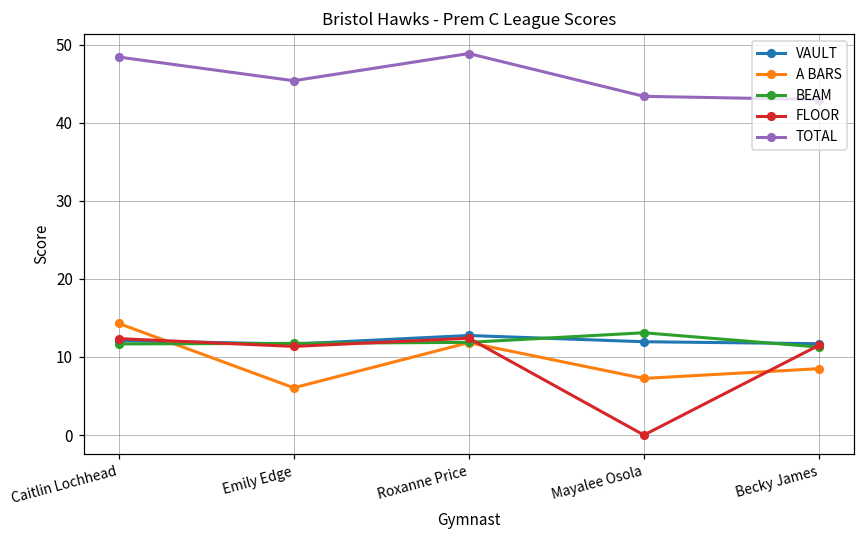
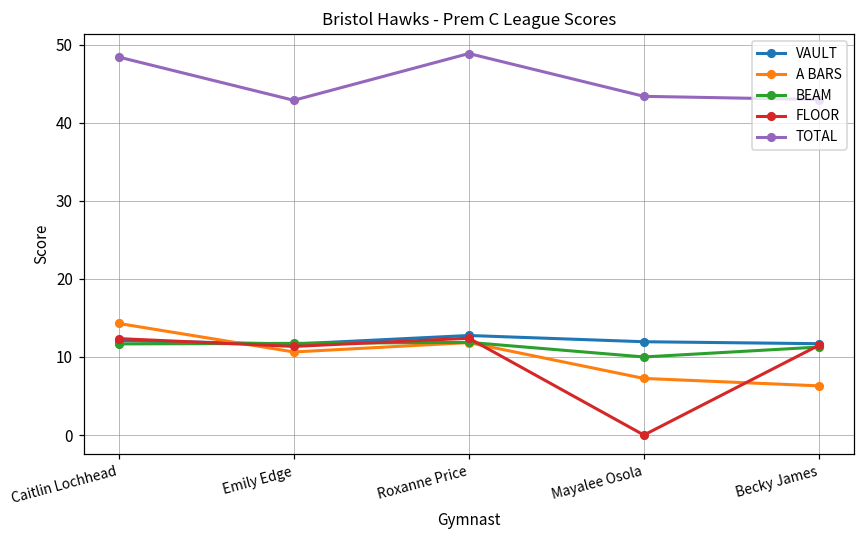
A BARS, Emily Edge: 6 -> 11
TOTAL, Emily Edge: 45 -> 43
BEAM, Mayalee Osola: 13 -> 10
A BARS, Becky James: 9 -> 6
